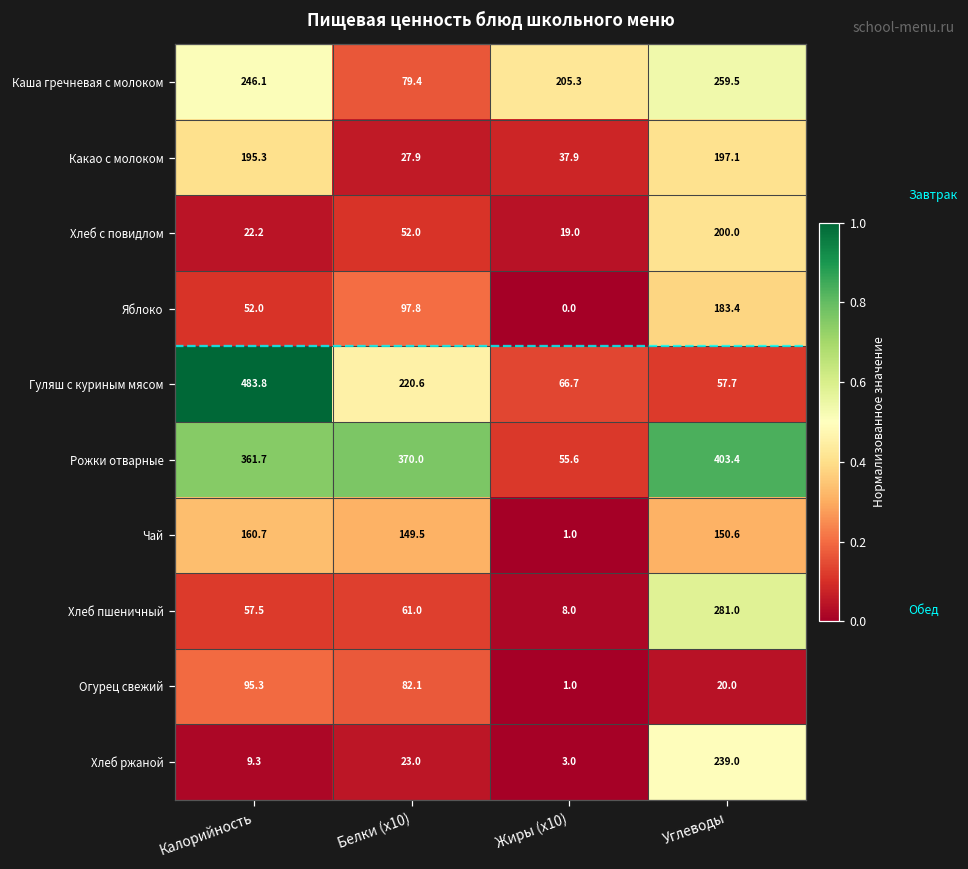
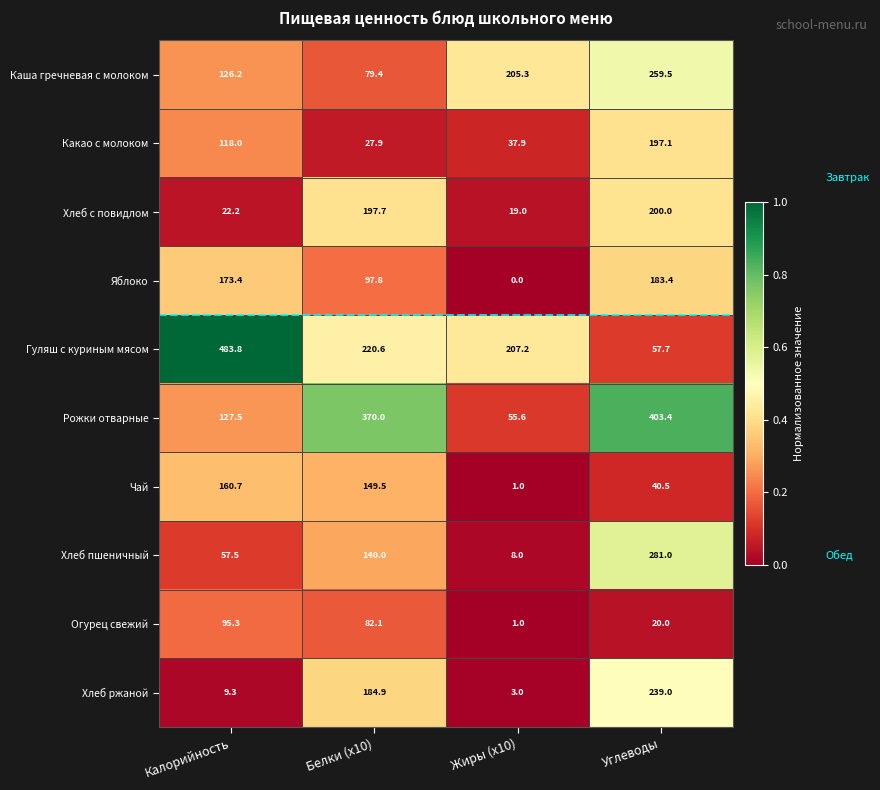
Каша гречневая с молоком, Калорийность: 246.1 -> 126.2
Какао с молоком, Калорийность: 195.3 -> 118.0
Хлеб с повидлом, Белки (x10): 52.0 -> 197.7
Яблоко, Калорийность: 52.0 -> 173.4
Гуляш с куриным мясом, Жиры (x10): 66.7 -> 207.2
Рожки отварные, Калорийность: 361.7 -> 127.5
Чай, Углеводы: 150.6 -> 40.5
Хлеб пшеничный, Белки (x10): 61.0 -> 140.0
Хлеб ржаной, Белки (x10): 23.0 -> 184.9
